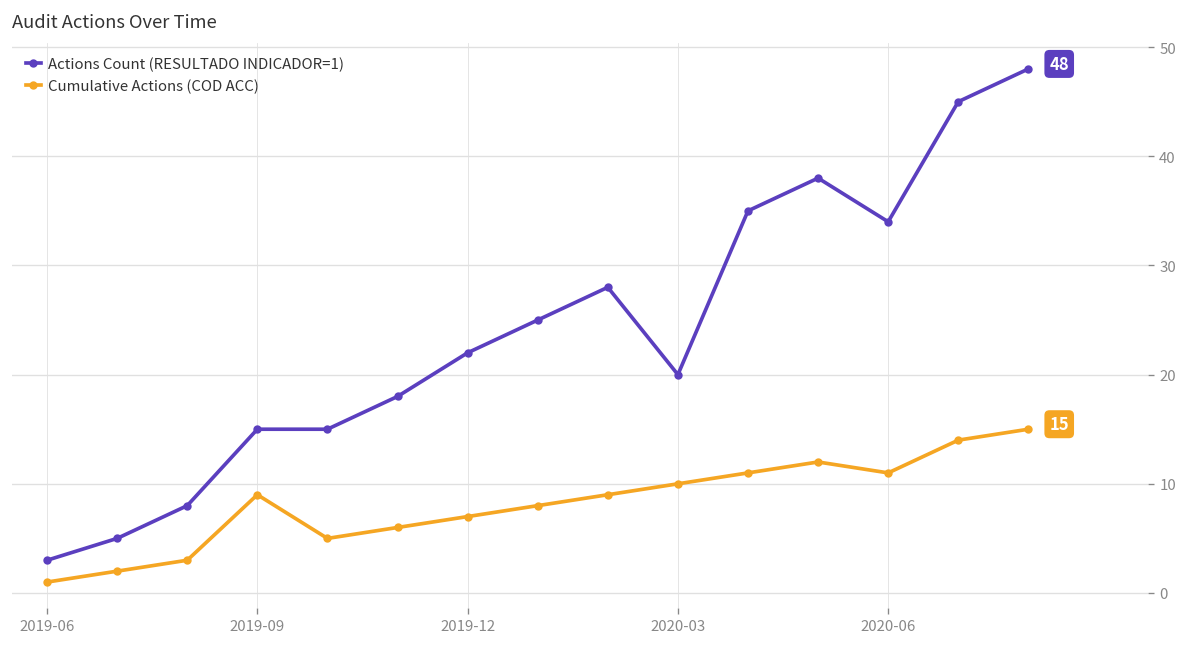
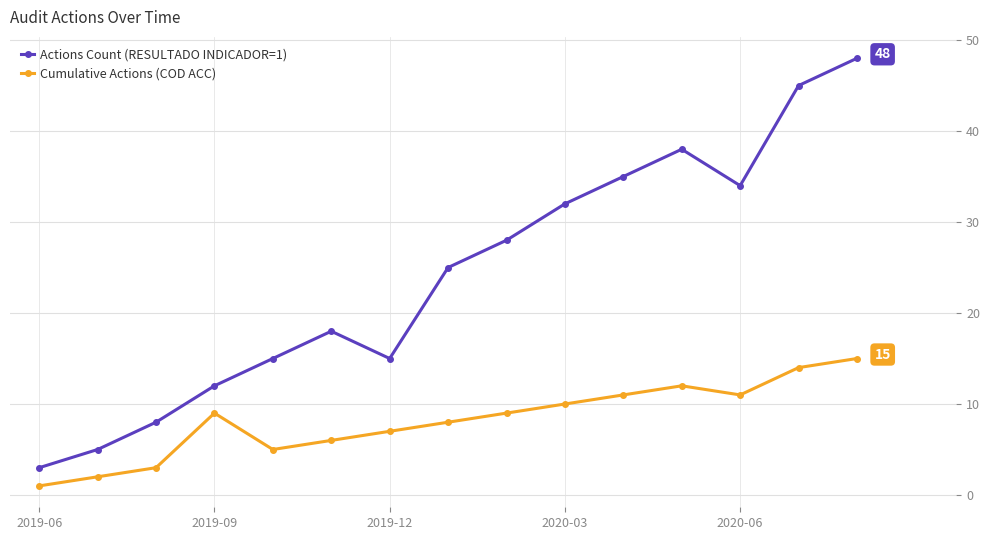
Actions Count (RESULTADO INDICADOR=1), 2019-09: 15 -> 12
Actions Count (RESULTADO INDICADOR=1), 2019-12: 22 -> 15
Actions Count (RESULTADO INDICADOR=1), 2020-03: 20 -> 32
